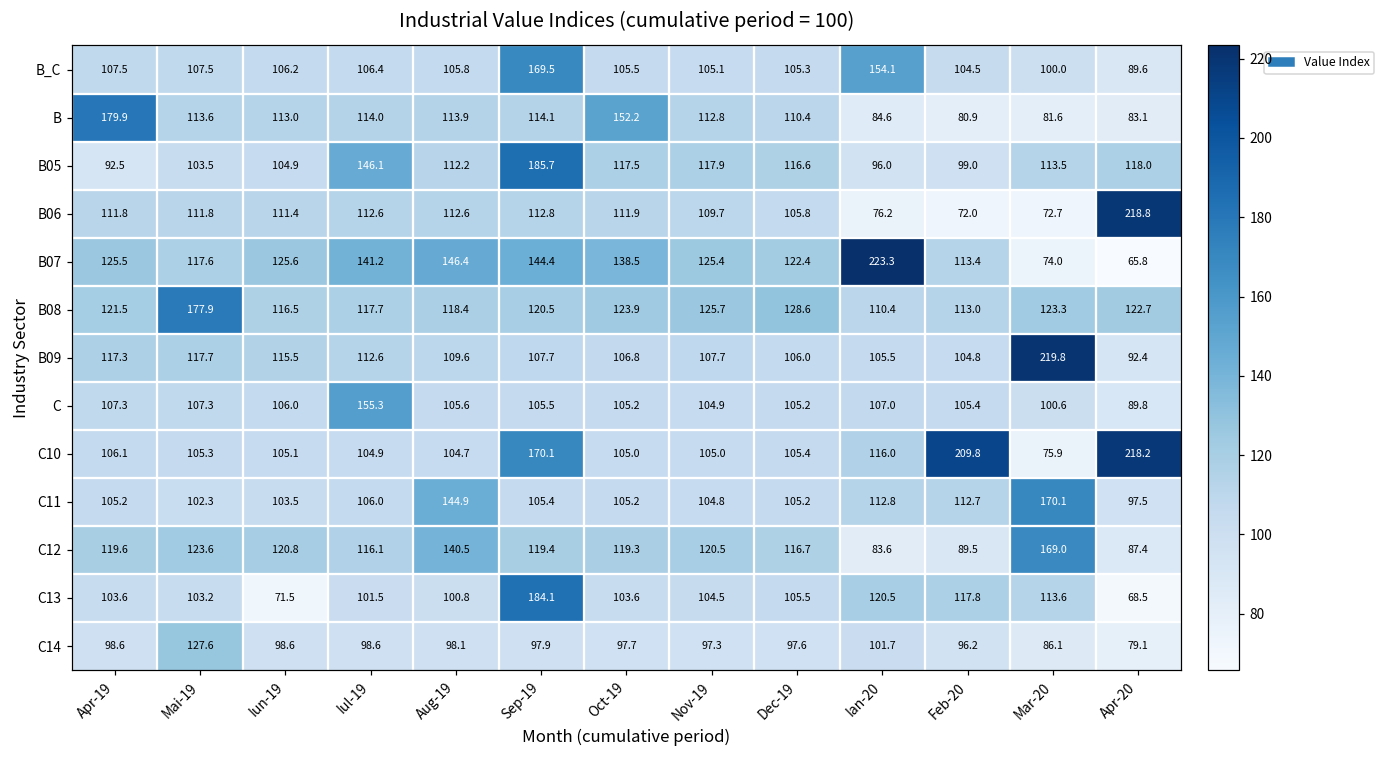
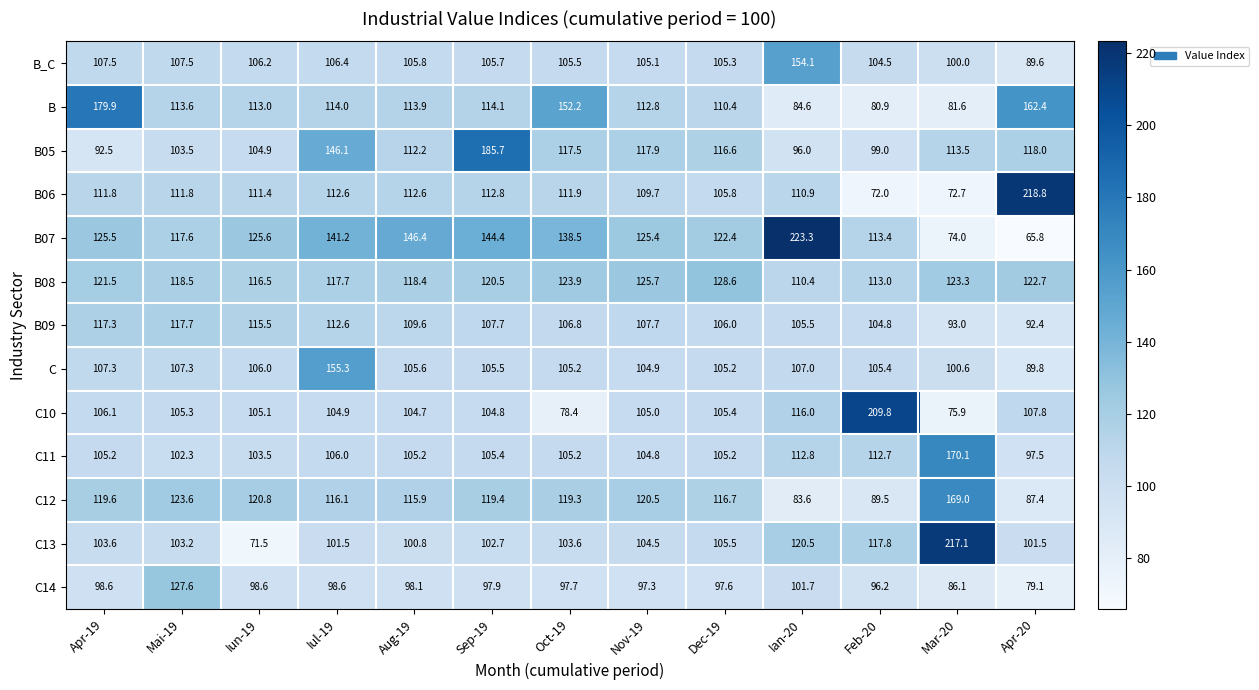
B_C, Sep-19: 169.5 -> 105.7
B, Apr-20: 83.1 -> 162.4
B06, Ian-20: 76.2 -> 110.9
B08, Mai-19: 177.9 -> 118.5
B09, Mar-20: 219.8 -> 93.0
C10, Sep-19: 170.1 -> 104.8
C10, Oct-19: 105.0 -> 78.4
C10, Apr-20: 218.2 -> 107.8
C11, Aug-19: 144.9 -> 105.2
C12, Aug-19: 140.5 -> 115.9
C13, Sep-19: 184.1 -> 102.7
C13, Mar-20: 113.6 -> 217.1
C13, Apr-20: 68.5 -> 101.5
